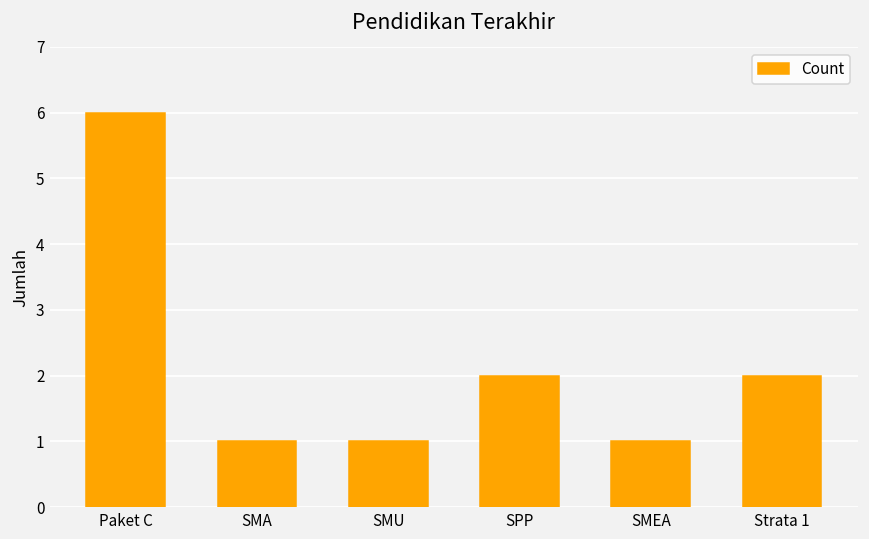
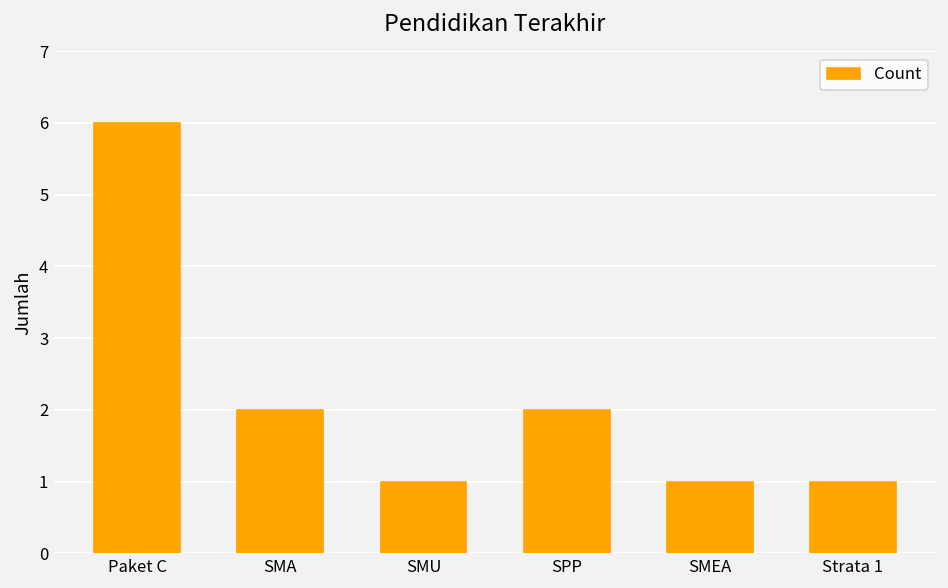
SMA: 1 -> 2
Strata 1: 2 -> 1
